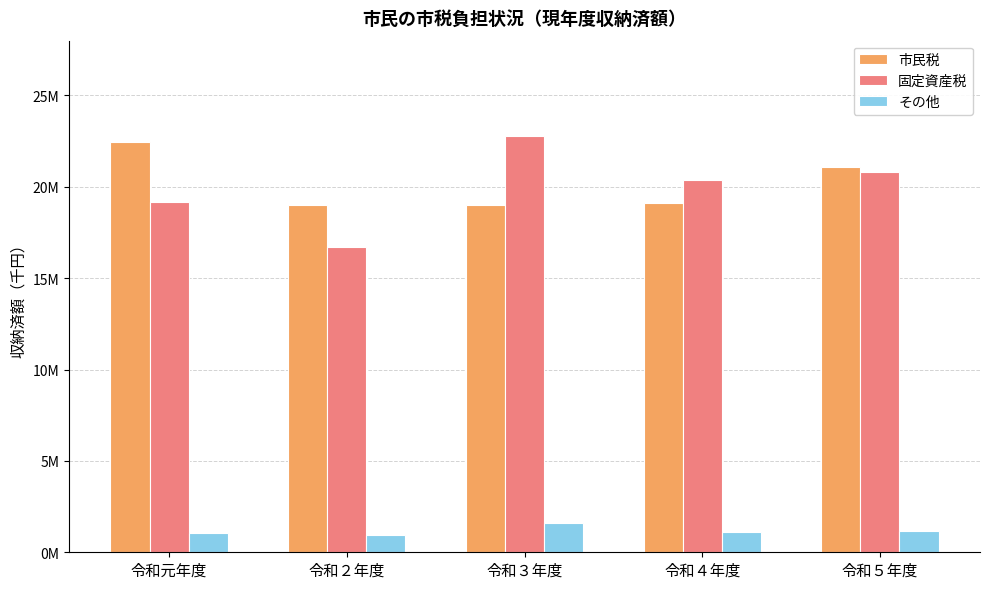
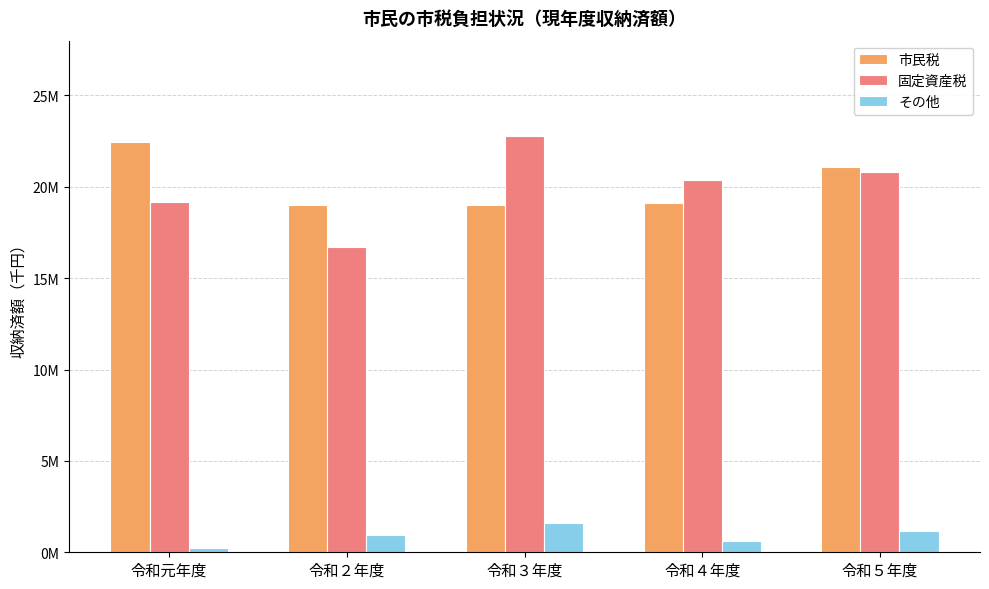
その他, 令和元年度: 1100000 -> 200000
その他, 令和４年度: 1100000 -> 600000
